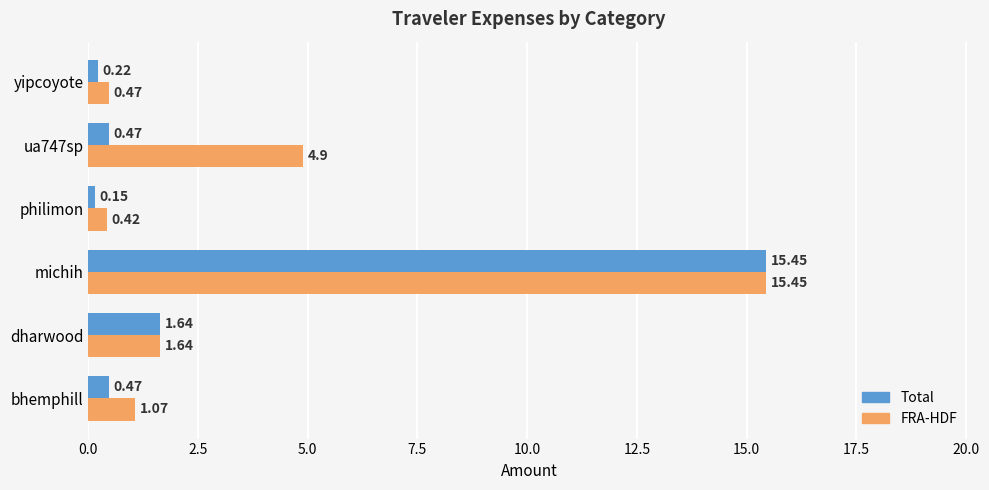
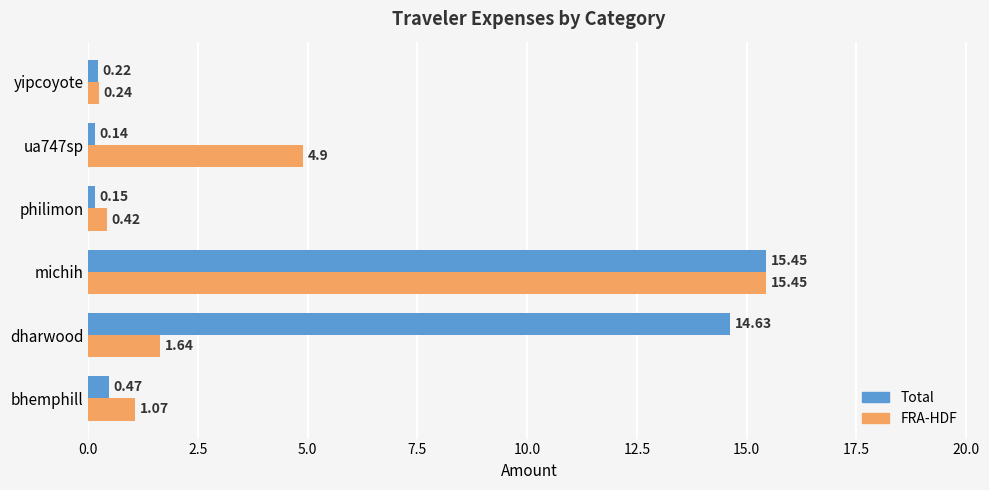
FRA-HDF, yipcoyote: 0.47 -> 0.24
Total, ua747sp: 0.47 -> 0.14
Total, dharwood: 1.64 -> 14.63
